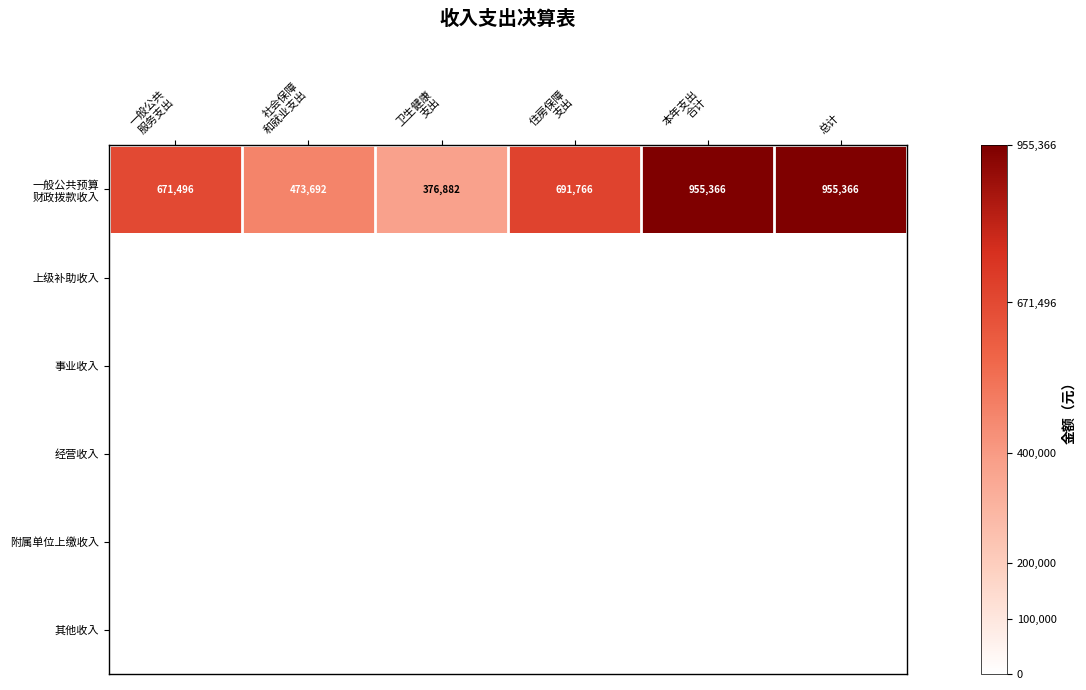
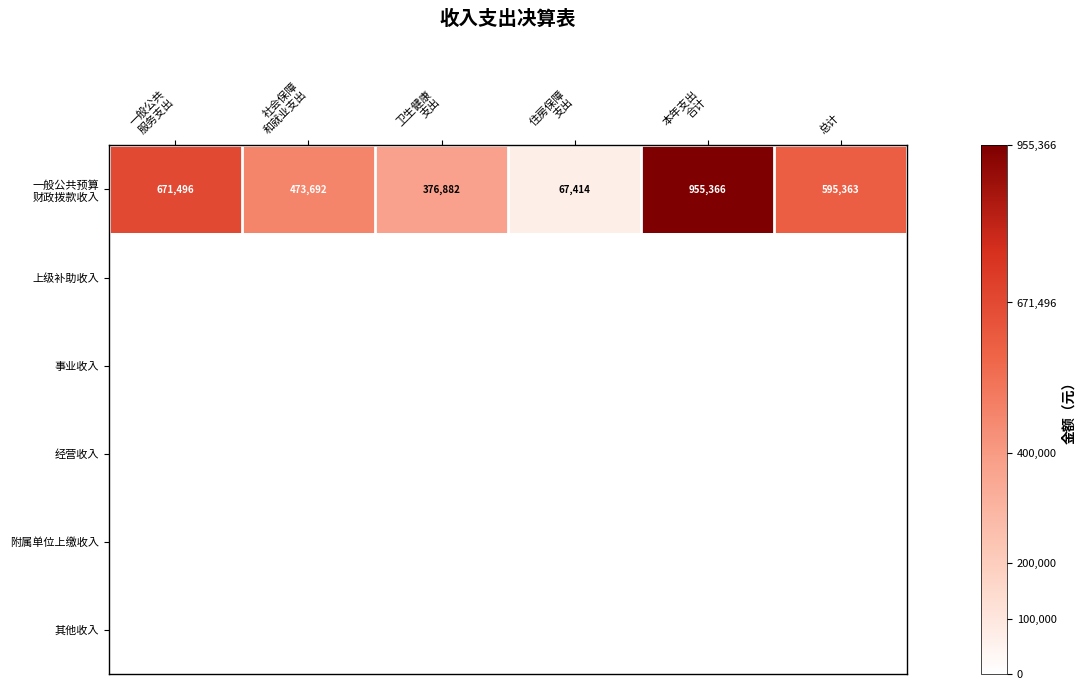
一般公共预算 财政拨款收入, 住房保障 支出: 691,766 -> 67,414
一般公共预算 财政拨款收入, 总计: 955,366 -> 595,363
